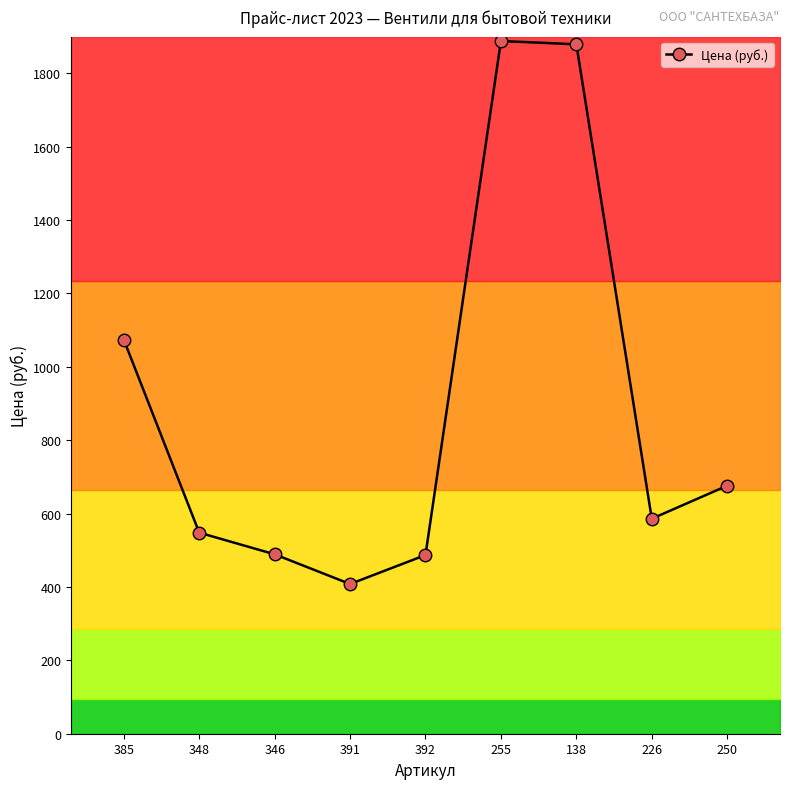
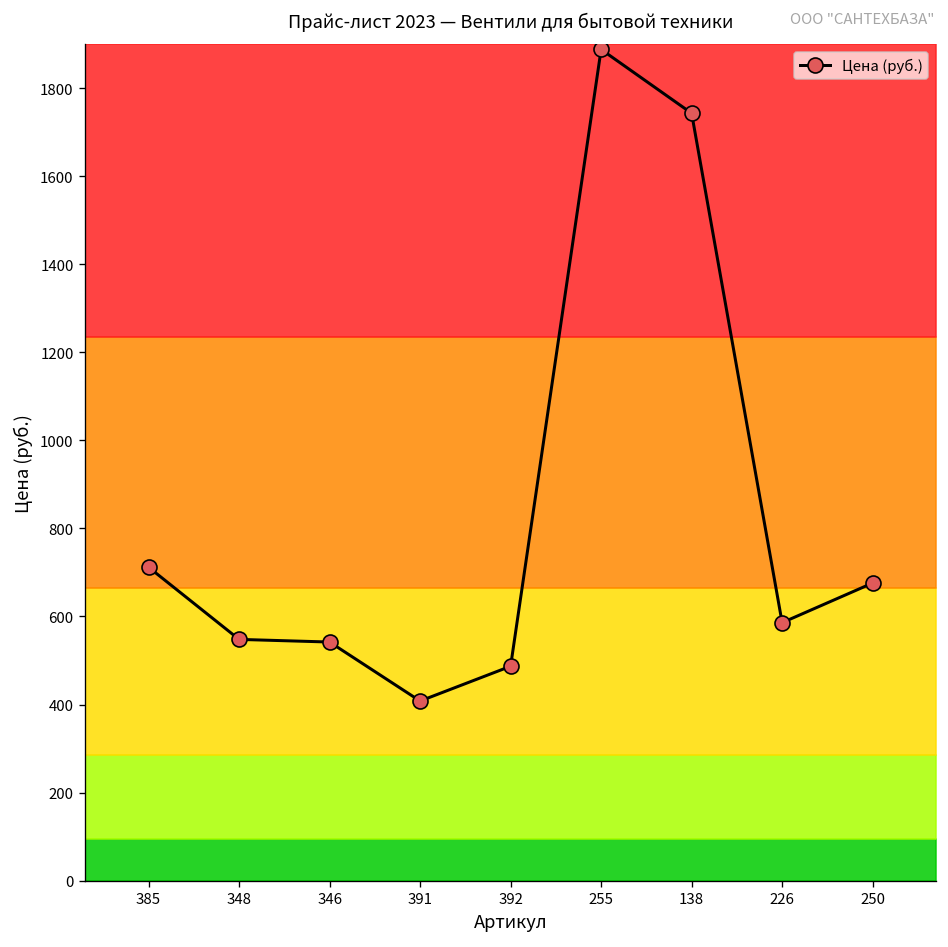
Цена (руб.), 385: 1070 -> 710
Цена (руб.), 346: 490 -> 540
Цена (руб.), 138: 1880 -> 1740
